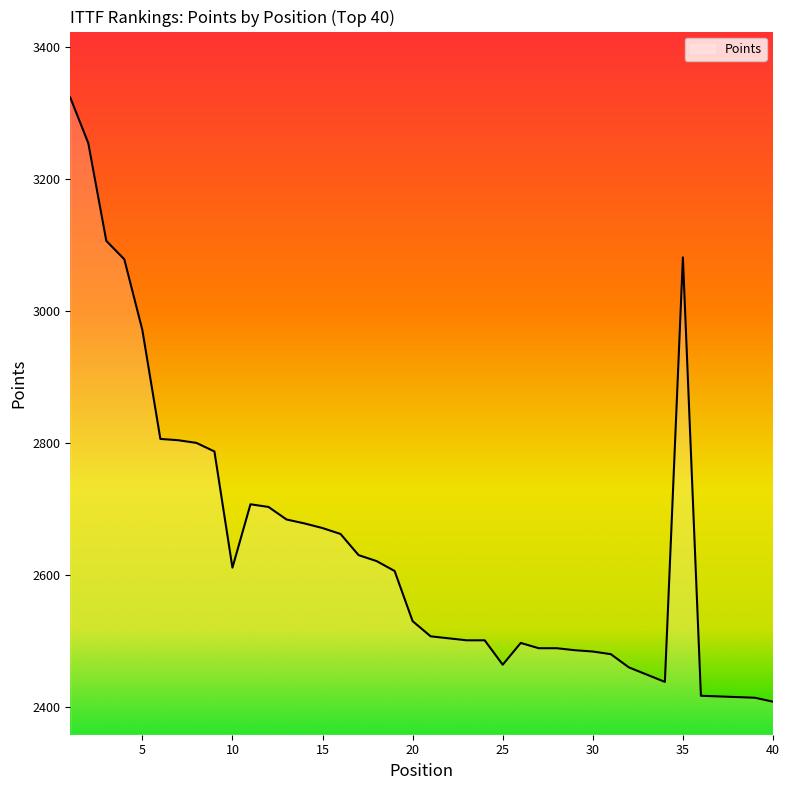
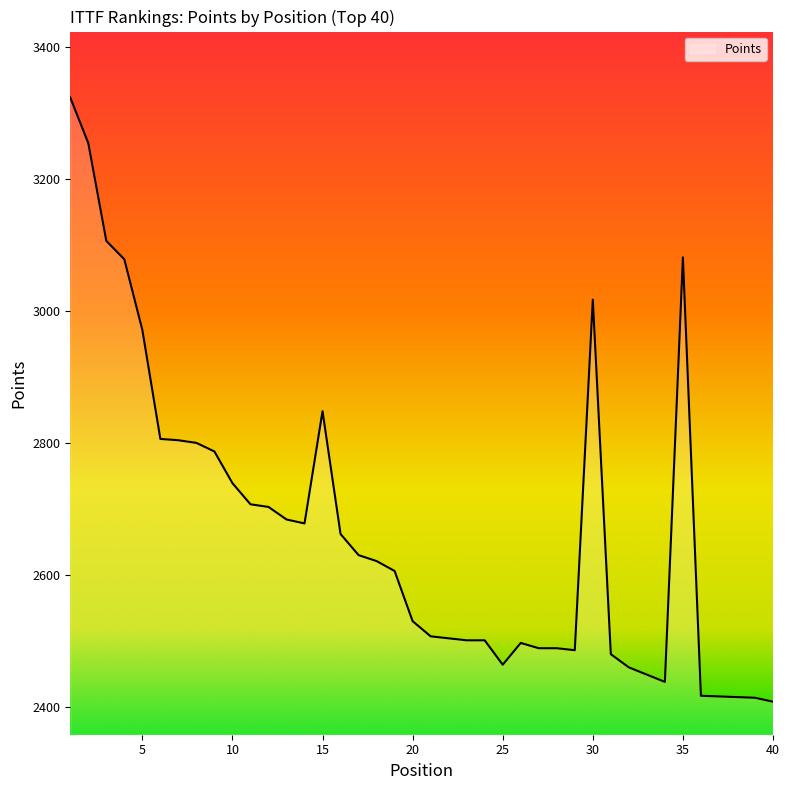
10: 2610 -> 2740
15: 2670 -> 2850
30: 2480 -> 3020
